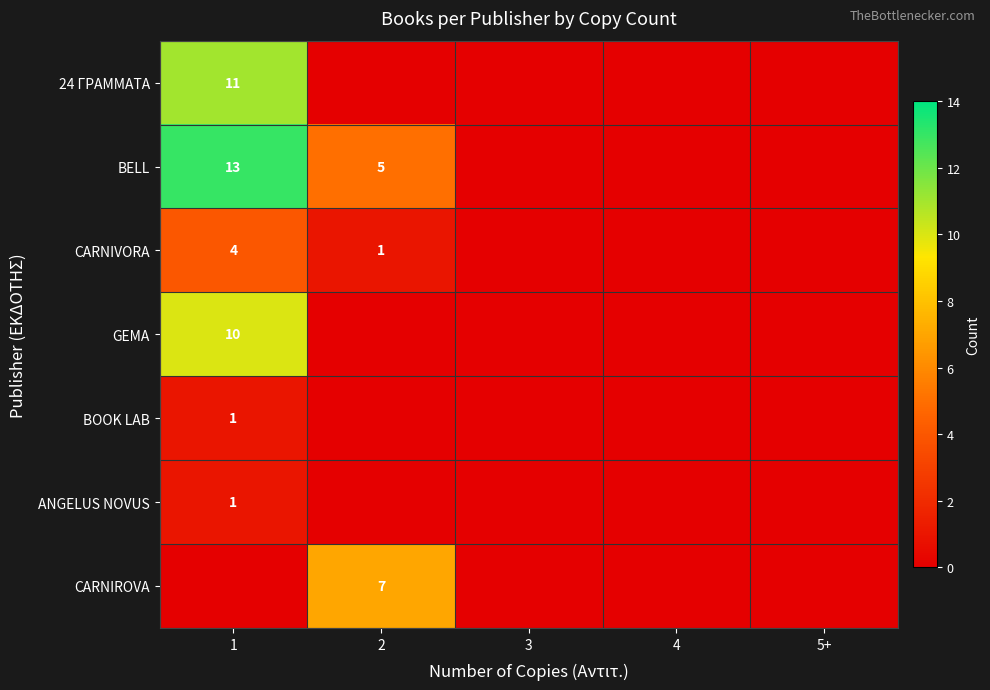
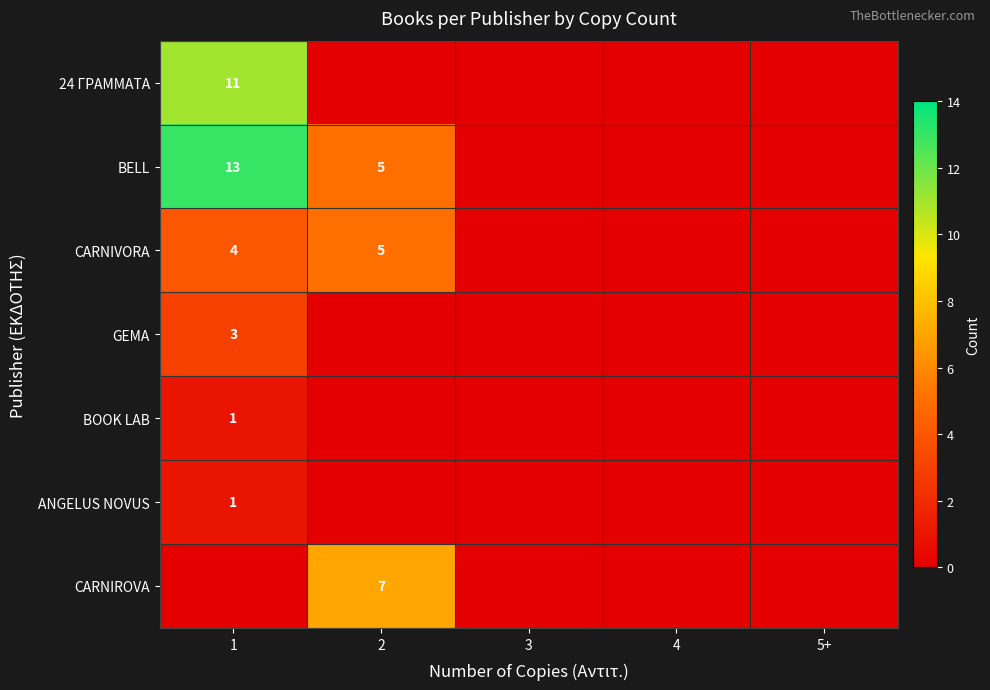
CARNIVORA, 2: 1 -> 5
GEMA, 1: 10 -> 3
